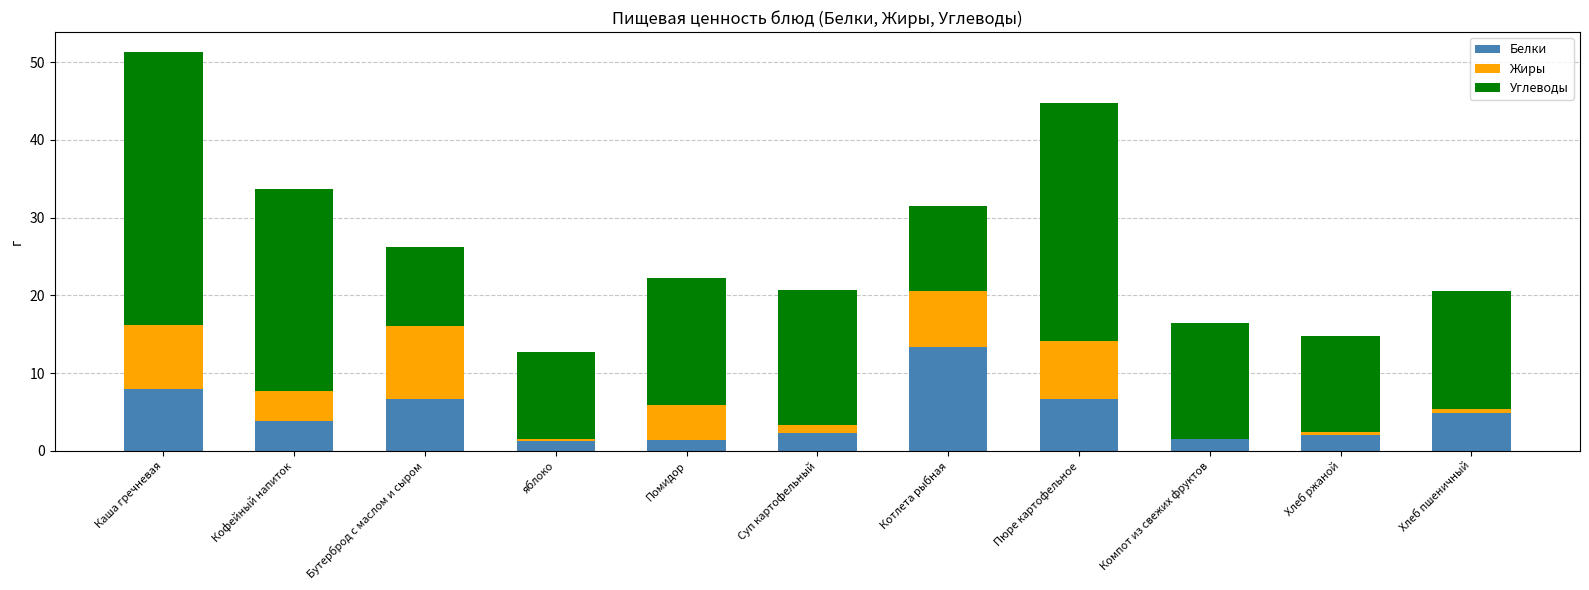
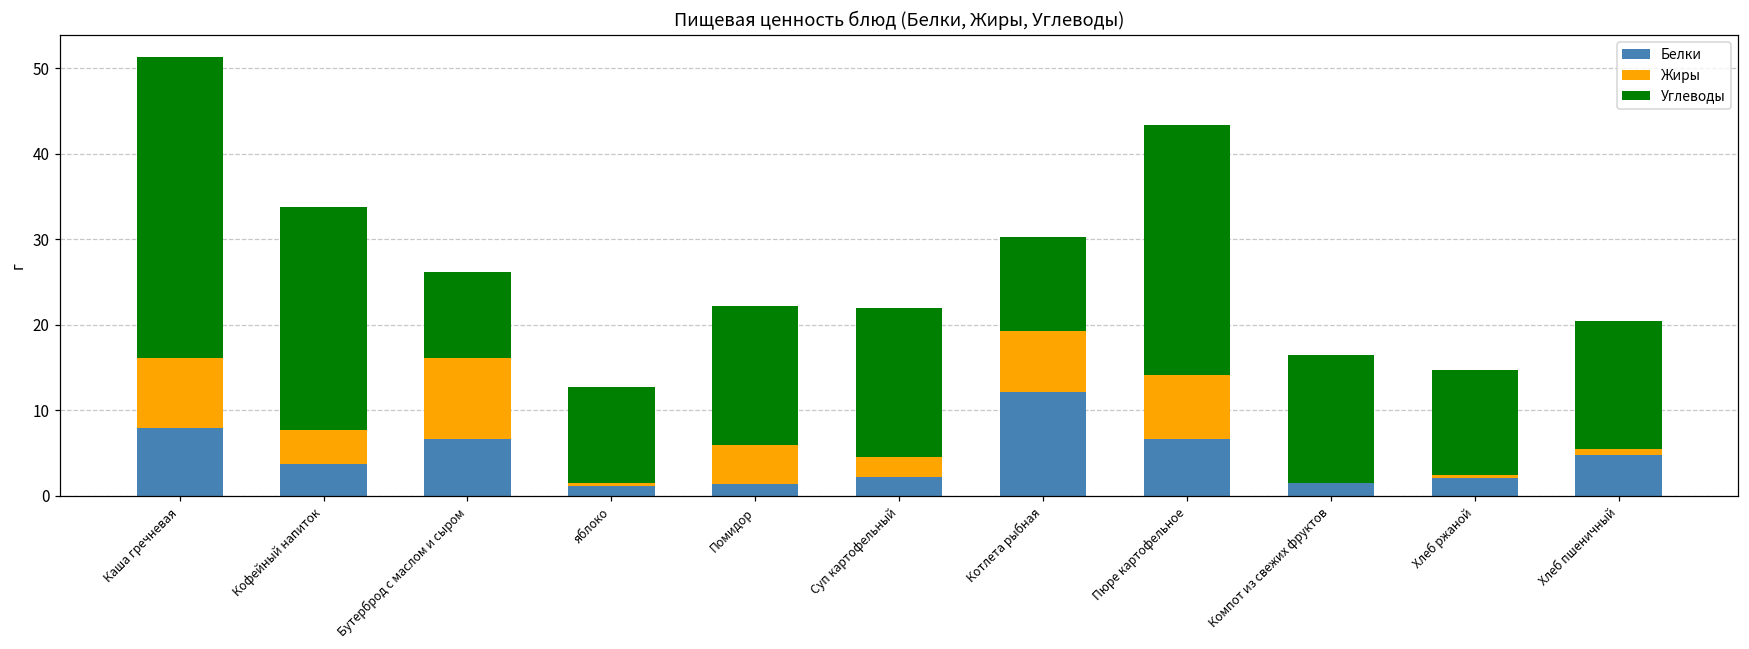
Жиры, Суп картофельный: 1 -> 2
Белки, Котлета рыбная: 13 -> 12
Углеводы, Пюре картофельное: 30 -> 29
